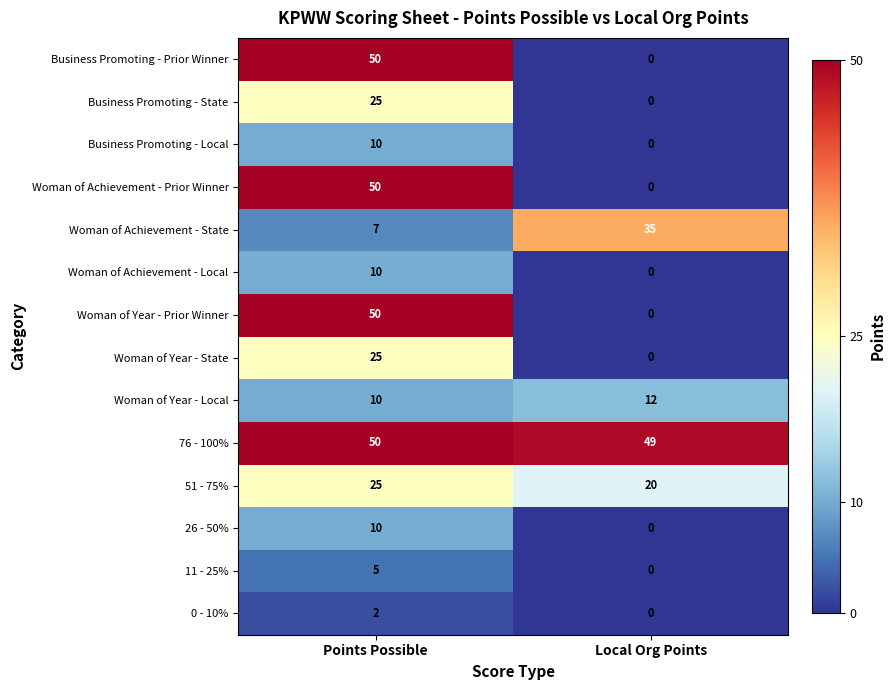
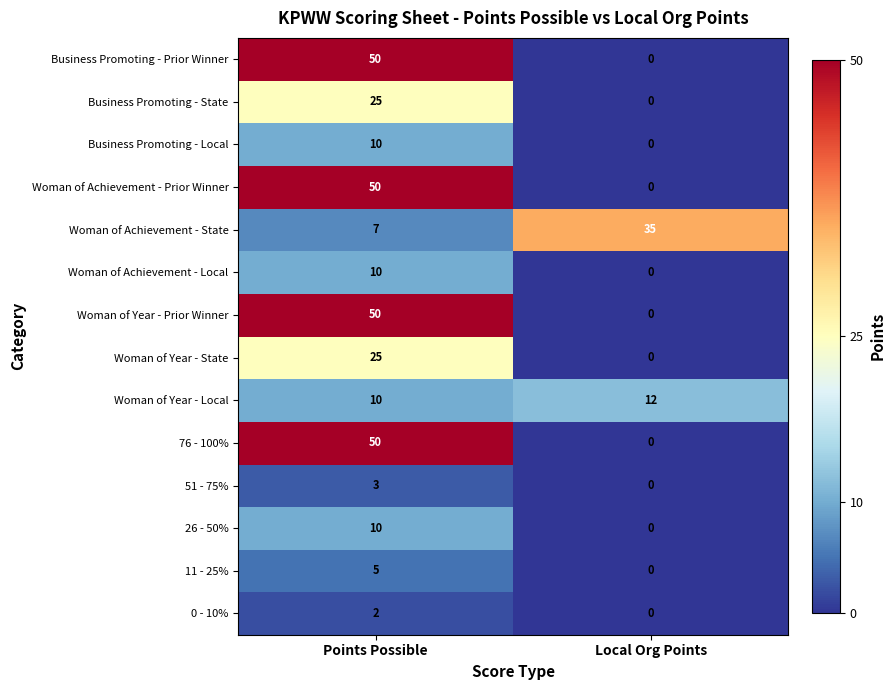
76 - 100%, Local Org Points: 49 -> 0
51 - 75%, Points Possible: 25 -> 3
51 - 75%, Local Org Points: 20 -> 0
